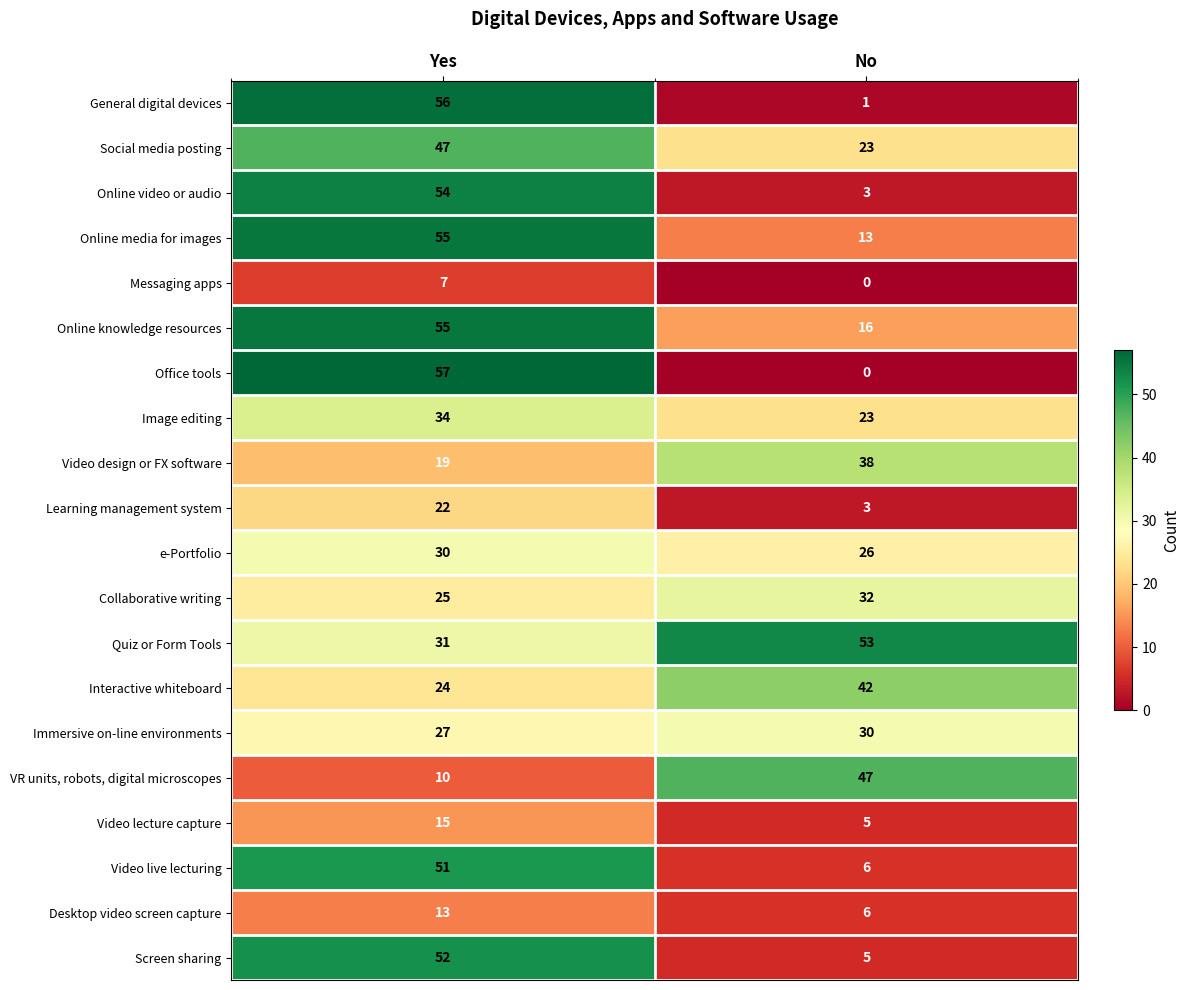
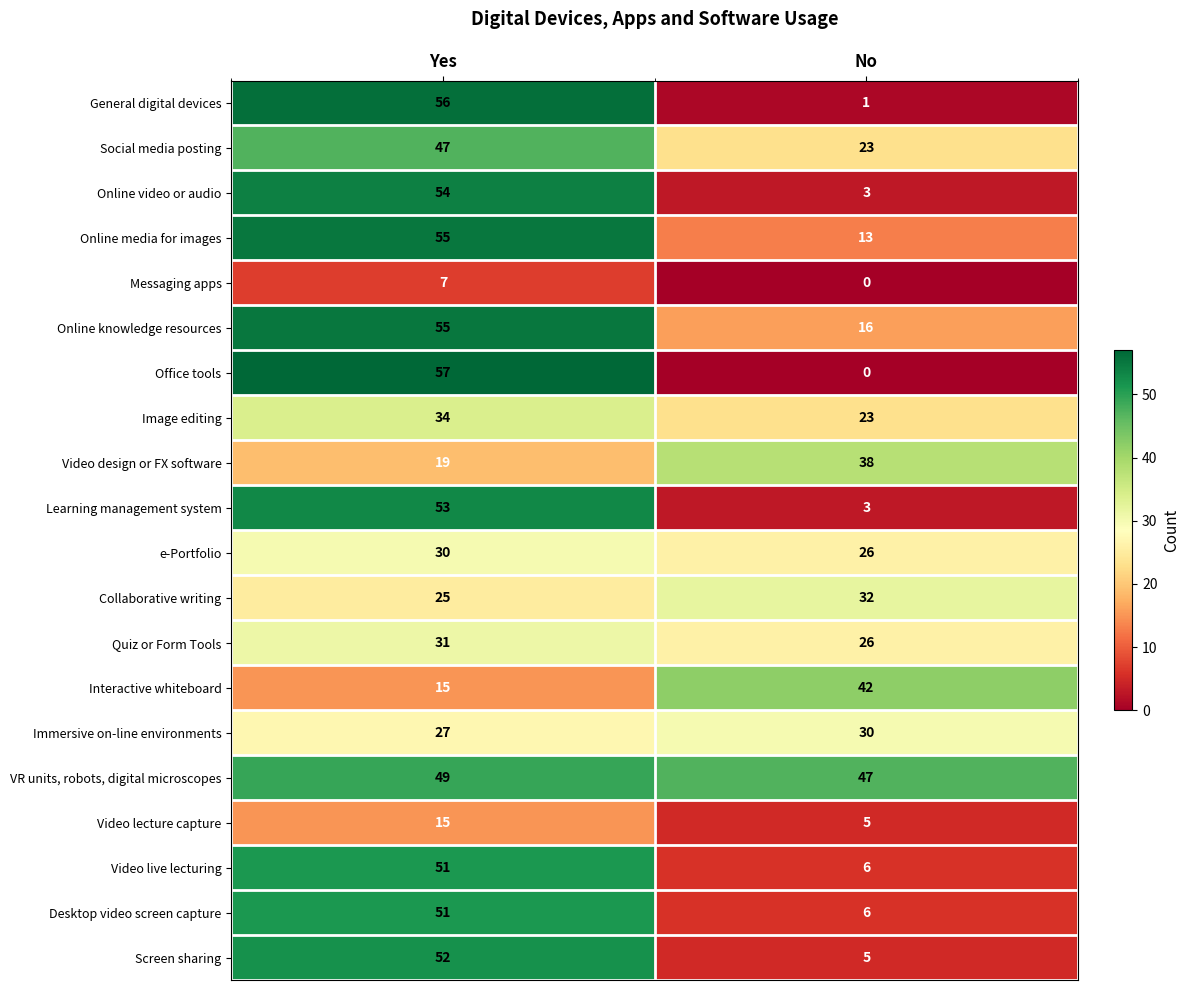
Learning management system, Yes: 22 -> 53
Quiz or Form Tools, No: 53 -> 26
Interactive whiteboard, Yes: 24 -> 15
VR units, robots, digital microscopes, Yes: 10 -> 49
Desktop video screen capture, Yes: 13 -> 51
